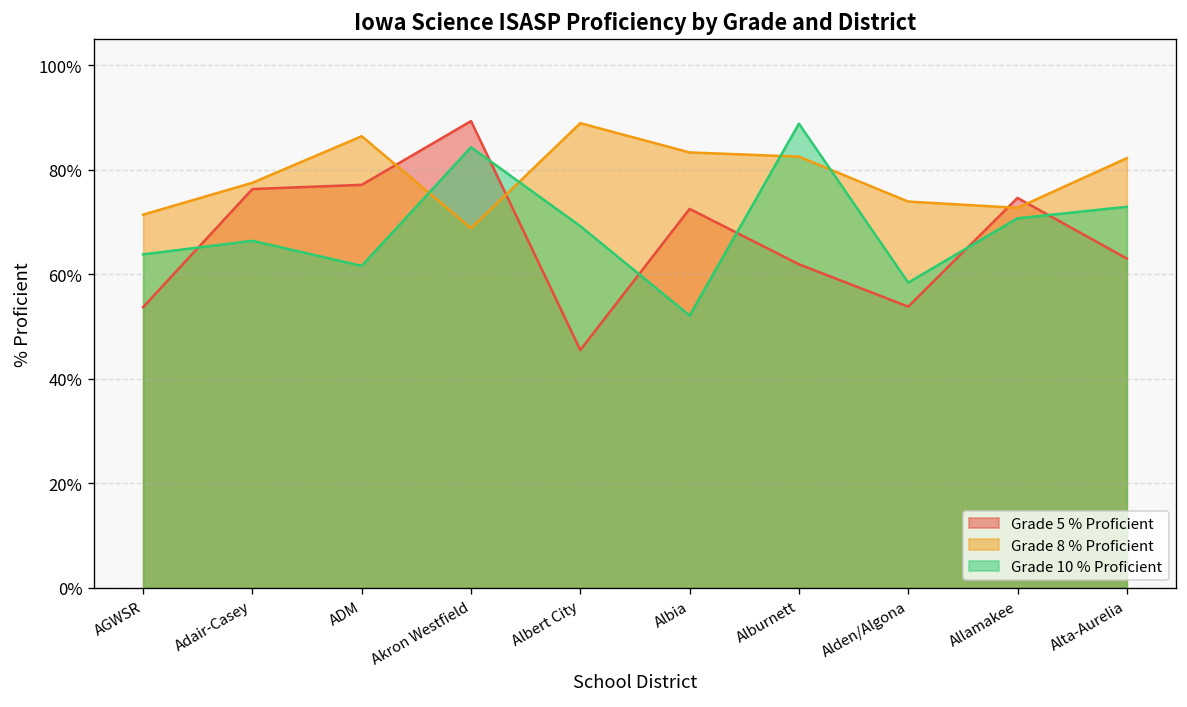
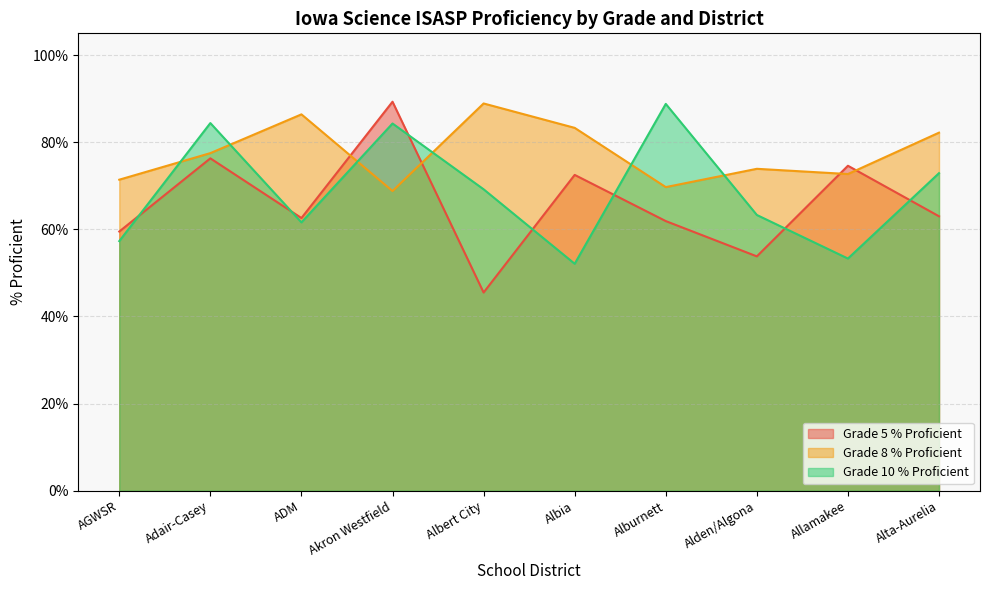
Grade 5 % Proficient, AGWSR: 54% -> 60%
Grade 10 % Proficient, AGWSR: 64% -> 57%
Grade 10 % Proficient, Adair-Casey: 66% -> 84%
Grade 5 % Proficient, ADM: 77% -> 63%
Grade 8 % Proficient, Alburnett: 83% -> 70%
Grade 10 % Proficient, Alden/Algona: 58% -> 63%
Grade 10 % Proficient, Allamakee: 71% -> 53%
